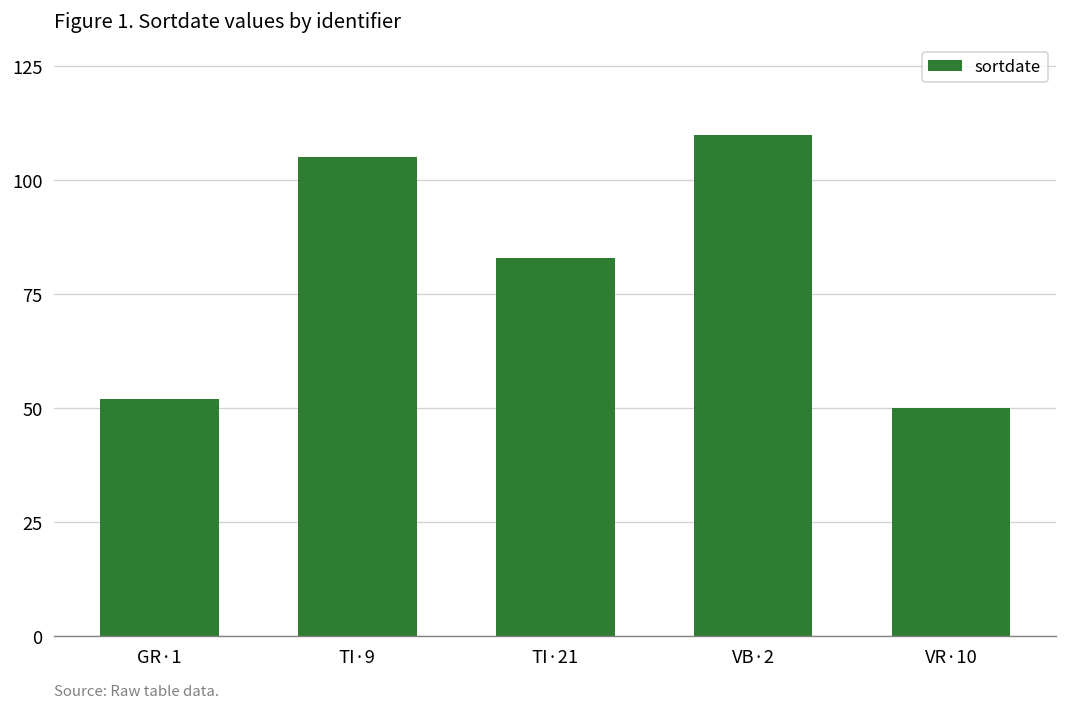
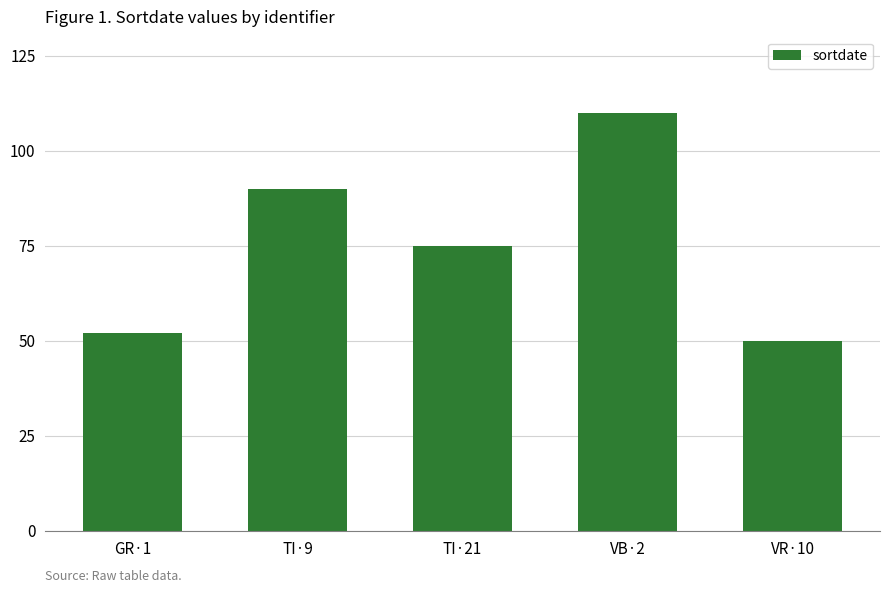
TI·9: 105 -> 90
TI·21: 83 -> 75
